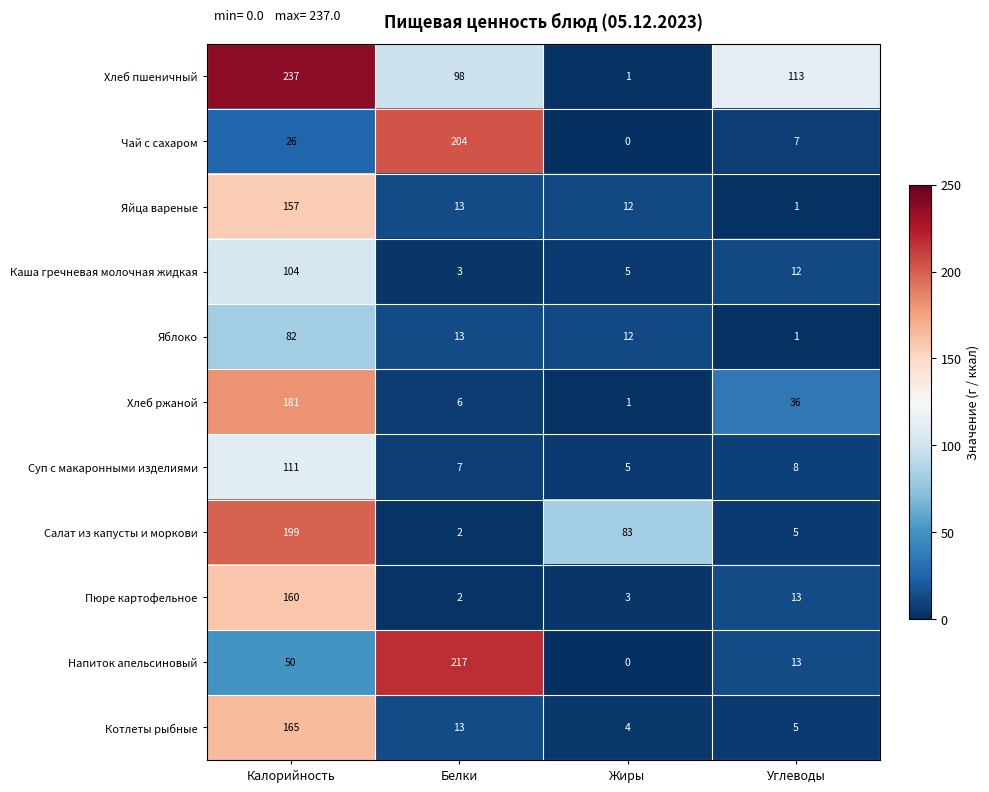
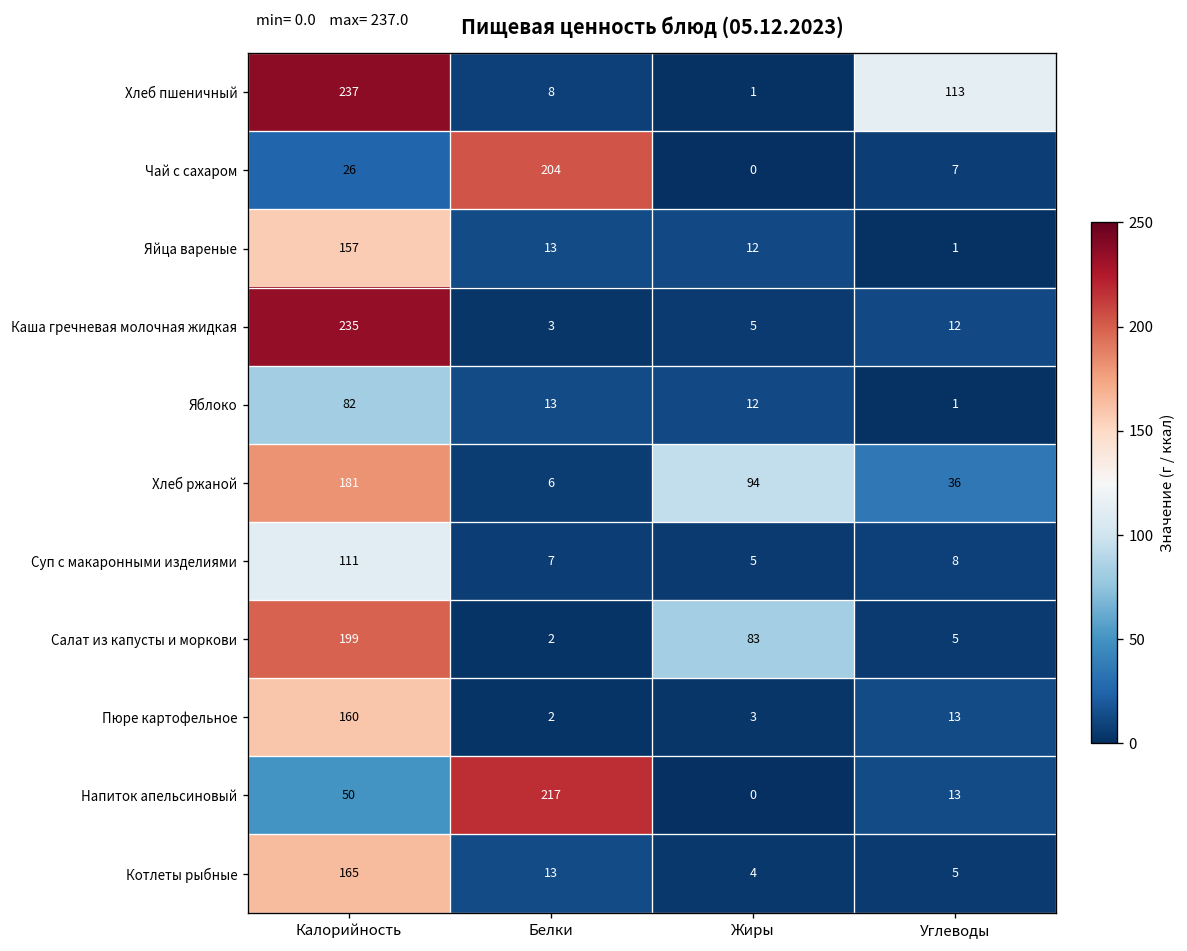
Хлеб пшеничный, Белки: 98 -> 8
Каша гречневая молочная жидкая, Калорийность: 104 -> 235
Хлеб ржаной, Жиры: 1 -> 94
